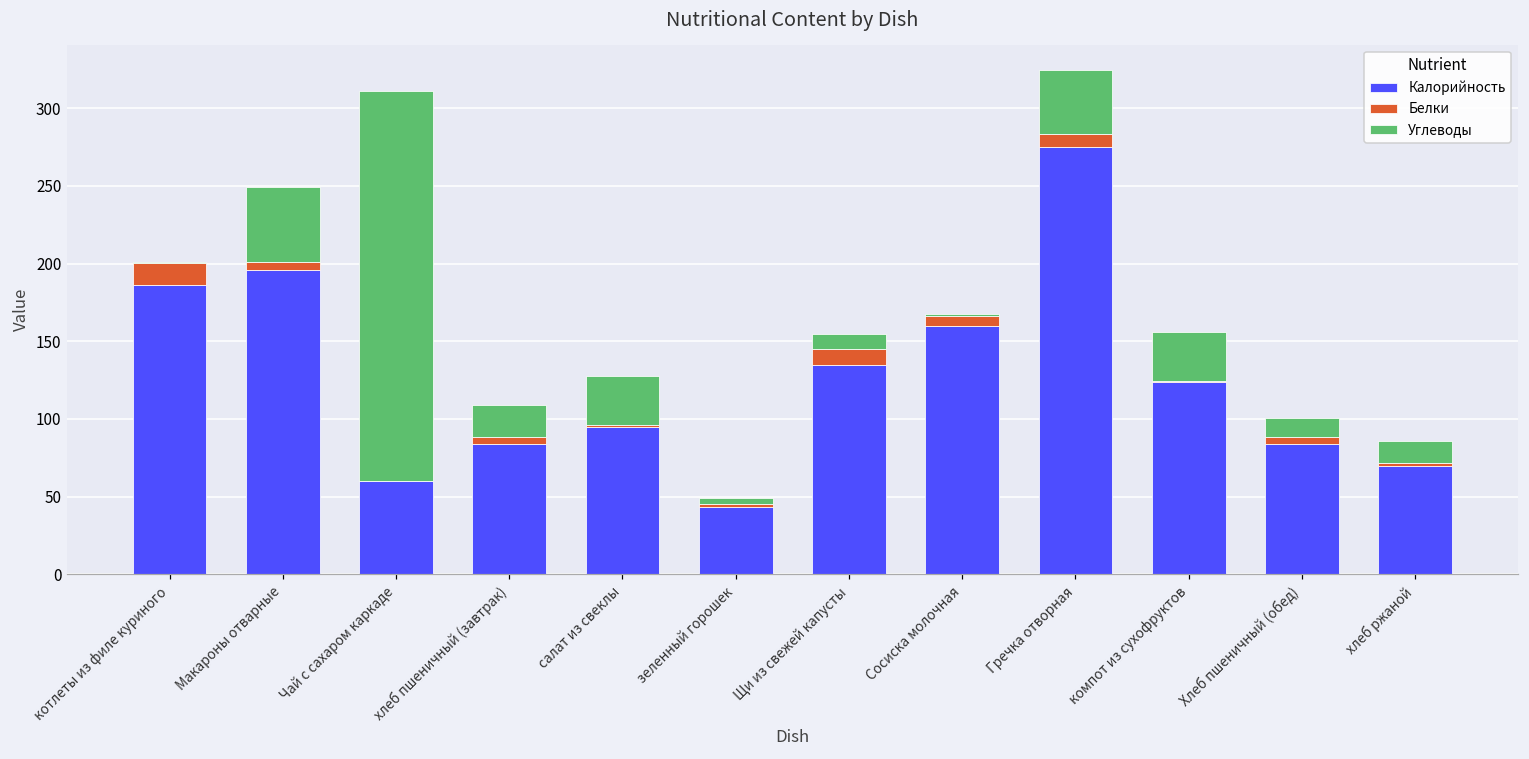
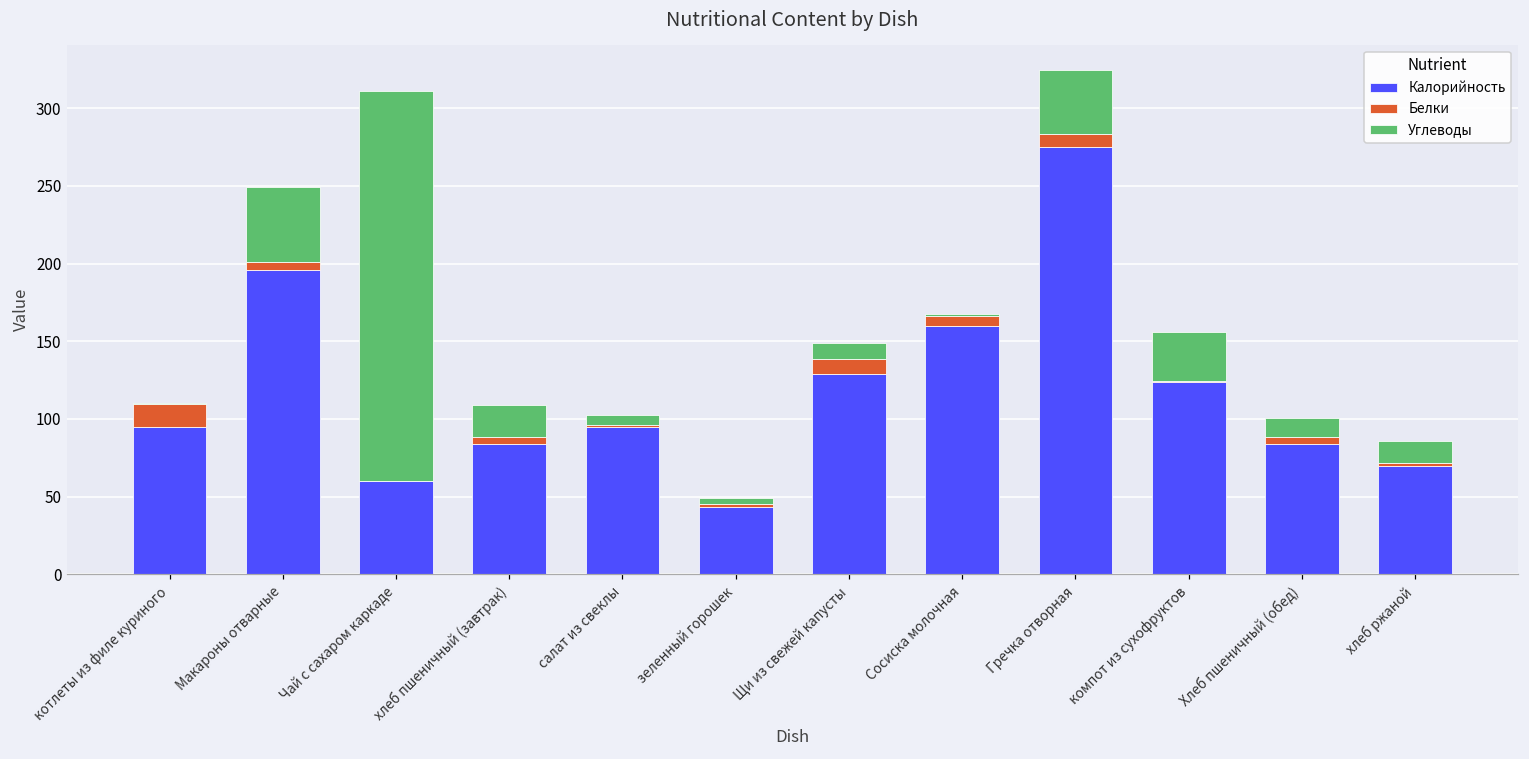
Калорийность, котлеты из филе куриного: 186 -> 95
Углеводы, салат из свеклы: 31 -> 6
Калорийность, Щи из свежей капусты: 135 -> 129
